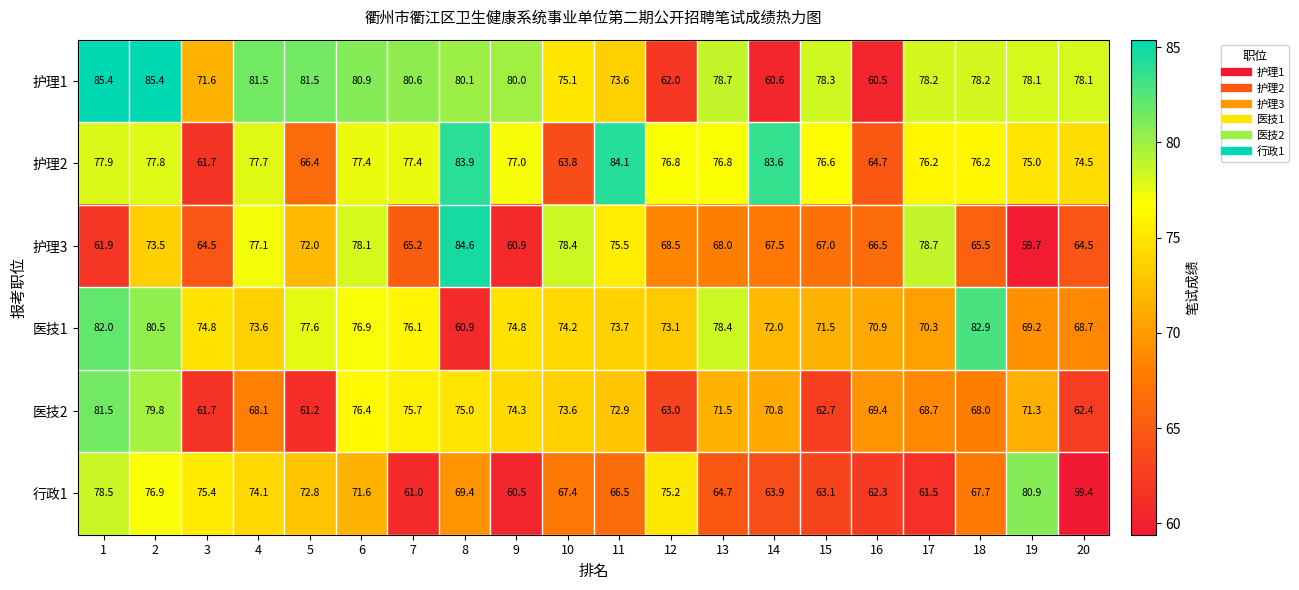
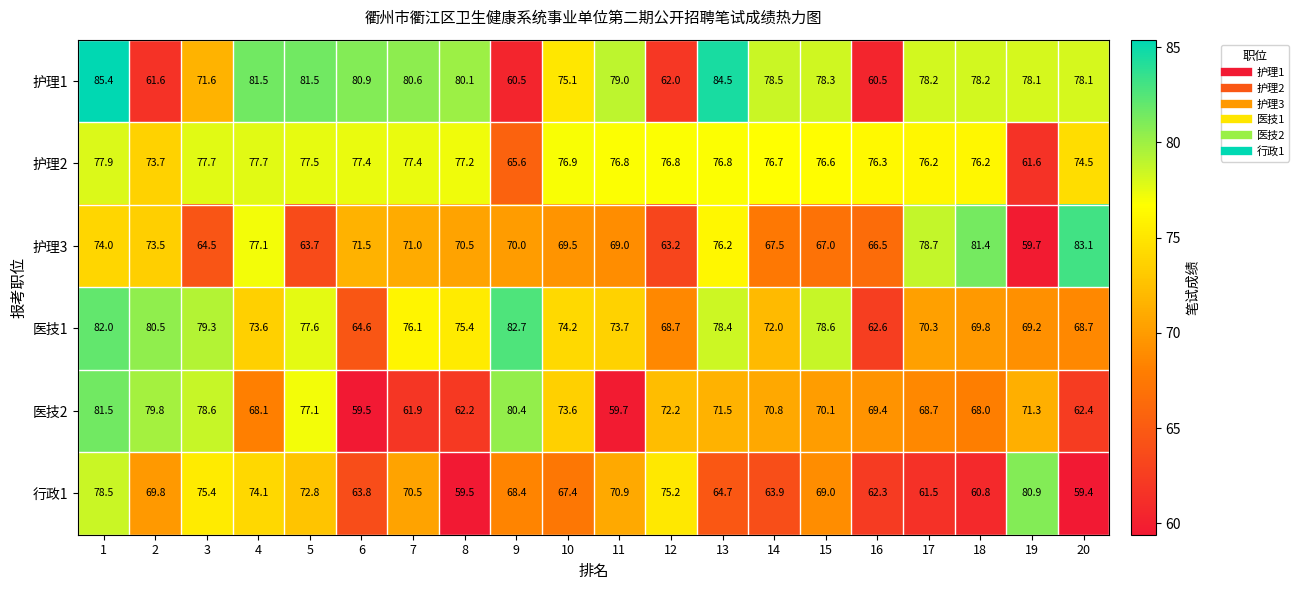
护理1, 2: 85.4 -> 61.6
护理1, 9: 80.0 -> 60.5
护理1, 11: 73.6 -> 79.0
护理1, 13: 78.7 -> 84.5
护理1, 14: 60.6 -> 78.5
护理2, 2: 77.8 -> 73.7
护理2, 3: 61.7 -> 77.7
护理2, 5: 66.4 -> 77.5
护理2, 8: 83.9 -> 77.2
护理2, 9: 77.0 -> 65.6
护理2, 10: 63.8 -> 76.9
护理2, 11: 84.1 -> 76.8
护理2, 14: 83.6 -> 76.7
护理2, 16: 64.7 -> 76.3
护理2, 19: 75.0 -> 61.6
护理3, 1: 61.9 -> 74.0
护理3, 5: 72.0 -> 63.7
护理3, 6: 78.1 -> 71.5
护理3, 7: 65.2 -> 71.0
护理3, 8: 84.6 -> 70.5
护理3, 9: 60.9 -> 70.0
护理3, 10: 78.4 -> 69.5
护理3, 11: 75.5 -> 69.0
护理3, 12: 68.5 -> 63.2
护理3, 13: 68.0 -> 76.2
护理3, 18: 65.5 -> 81.4
护理3, 20: 64.5 -> 83.1
医技1, 3: 74.8 -> 79.3
医技1, 6: 76.9 -> 64.6
医技1, 8: 60.9 -> 75.4
医技1, 9: 74.8 -> 82.7
医技1, 12: 73.1 -> 68.7
医技1, 15: 71.5 -> 78.6
医技1, 16: 70.9 -> 62.6
医技1, 18: 82.9 -> 69.8
医技2, 3: 61.7 -> 78.6
医技2, 5: 61.2 -> 77.1
医技2, 6: 76.4 -> 59.5
医技2, 7: 75.7 -> 61.9
医技2, 8: 75.0 -> 62.2
医技2, 9: 74.3 -> 80.4
医技2, 11: 72.9 -> 59.7
医技2, 12: 63.0 -> 72.2
医技2, 15: 62.7 -> 70.1
行政1, 2: 76.9 -> 69.8
行政1, 6: 71.6 -> 63.8
行政1, 7: 61.0 -> 70.5
行政1, 8: 69.4 -> 59.5
行政1, 9: 60.5 -> 68.4
行政1, 11: 66.5 -> 70.9
行政1, 15: 63.1 -> 69.0
行政1, 18: 67.7 -> 60.8
